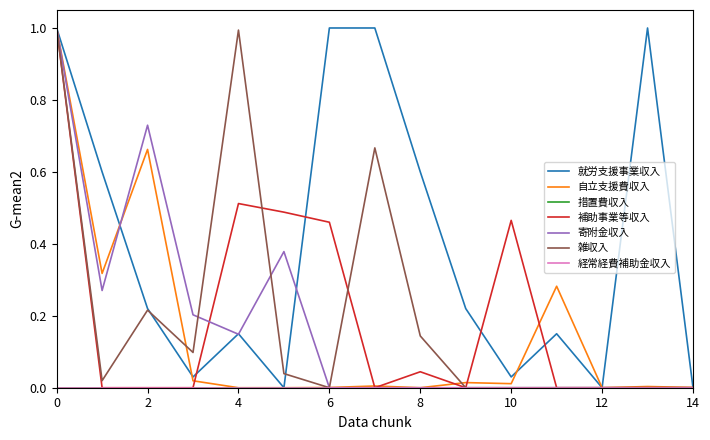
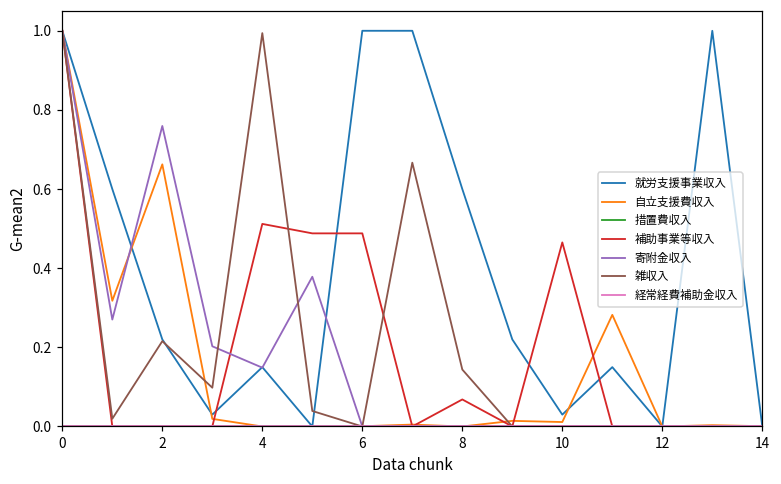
寄附金収入, 2: 0.73 -> 0.76
補助事業等収入, 6: 0.46 -> 0.49
補助事業等収入, 8: 0.04 -> 0.07
